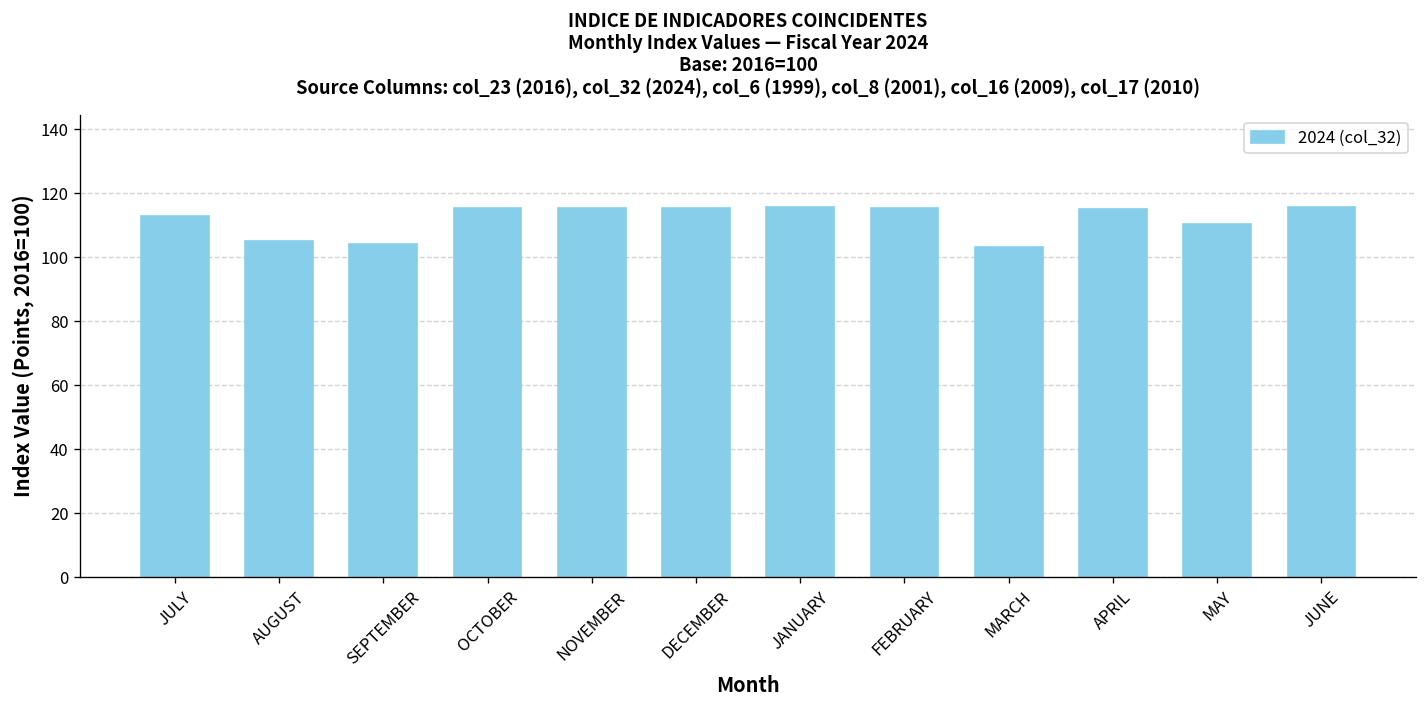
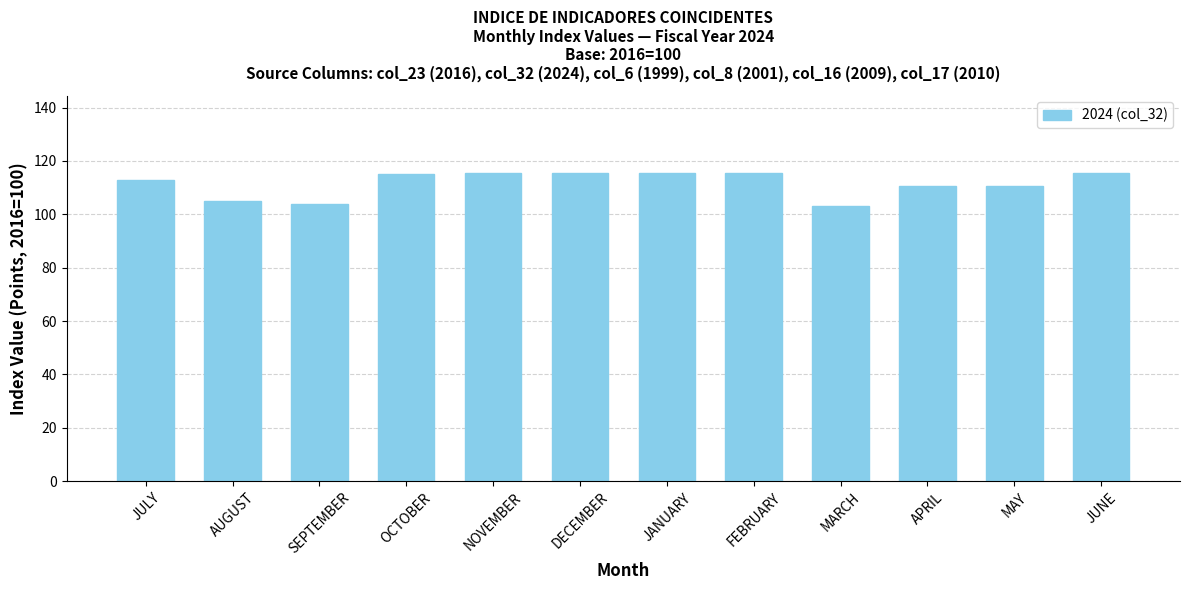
APRIL: 115 -> 111
